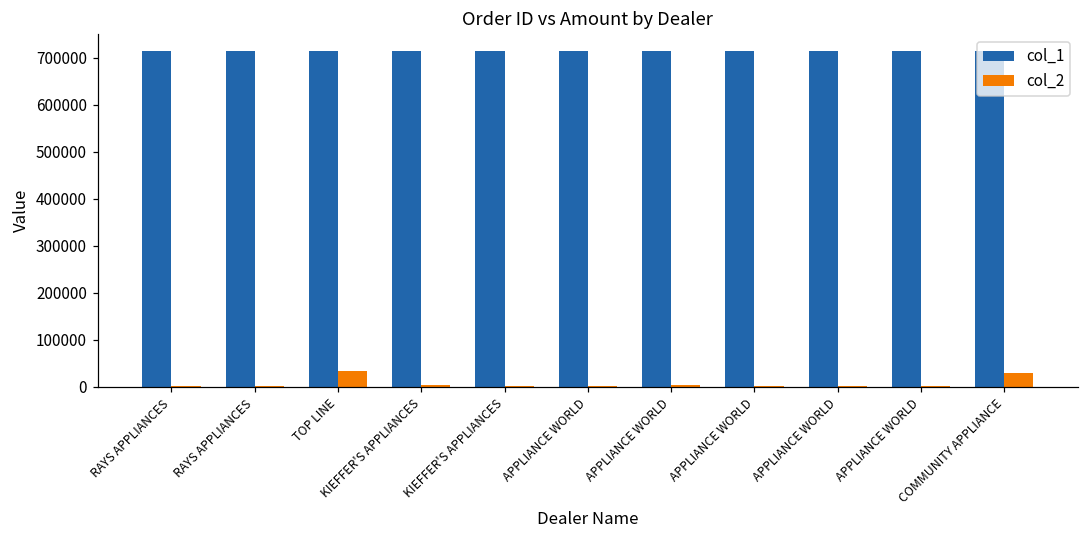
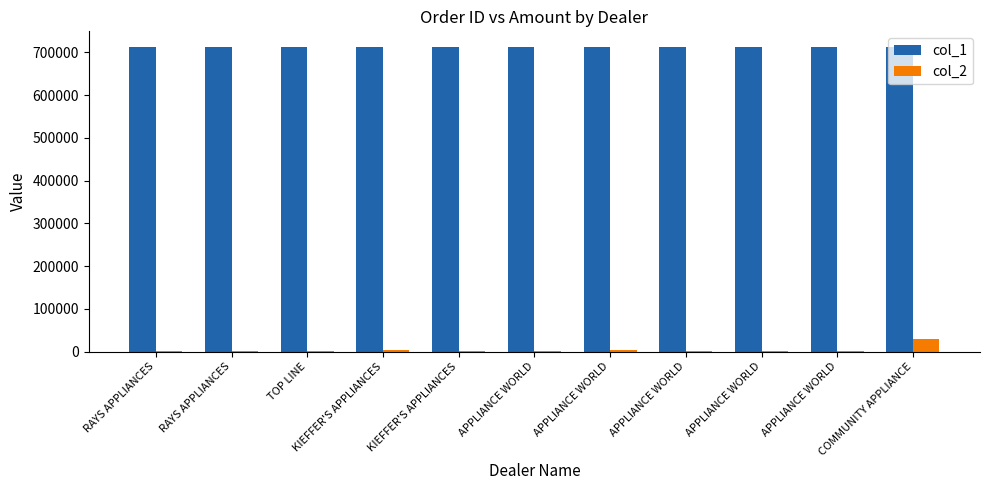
col_2, TOP LINE: 30000 -> 0
